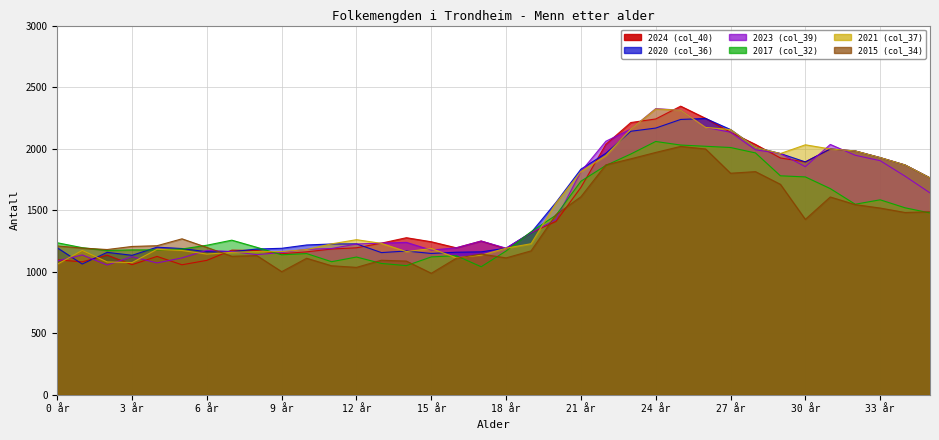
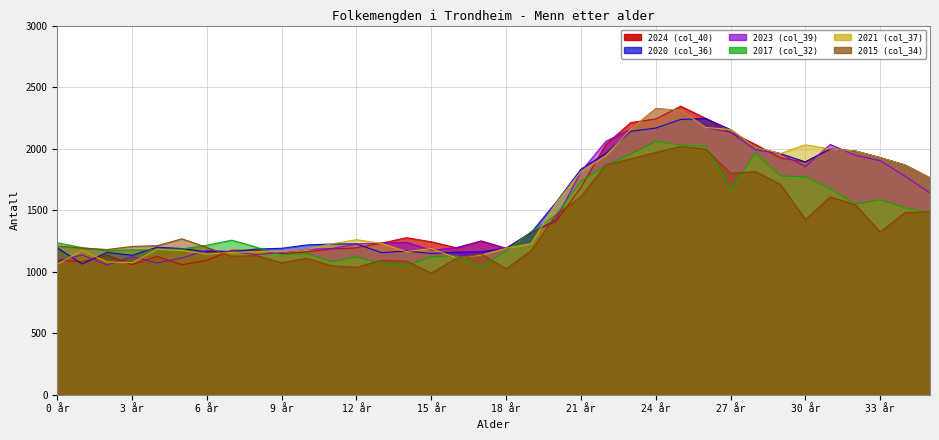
2015 (col_34), 9 år: 1000 -> 1070
2015 (col_34), 18 år: 1110 -> 1020
2017 (col_32), 27 år: 2010 -> 1660
2015 (col_34), 33 år: 1520 -> 1320
